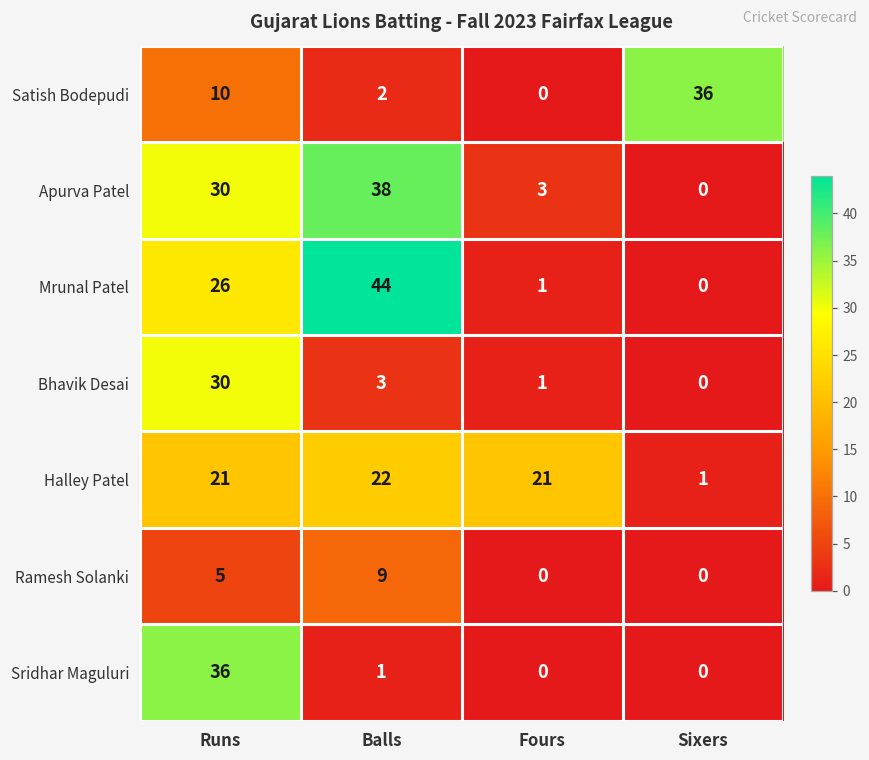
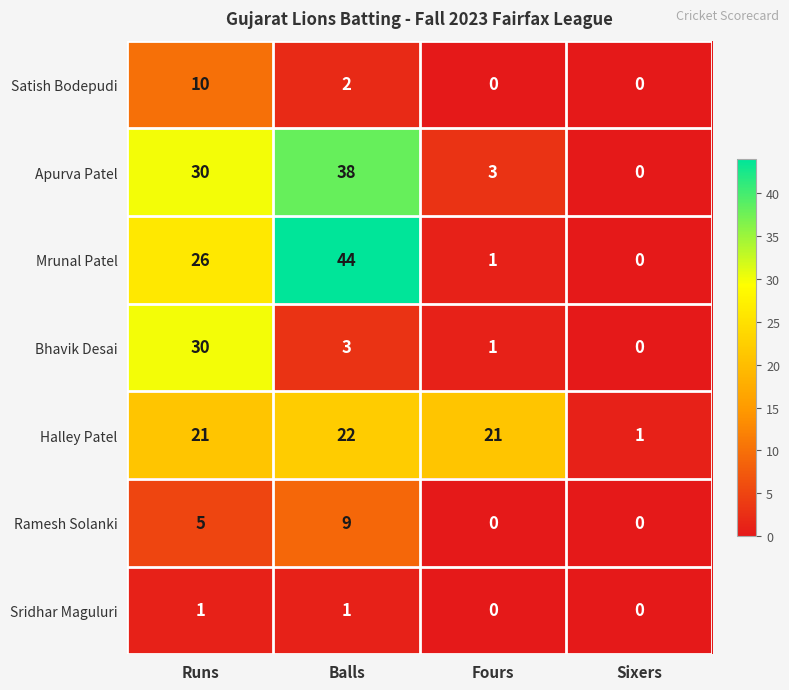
Satish Bodepudi, Sixers: 36 -> 0
Sridhar Maguluri, Runs: 36 -> 1
